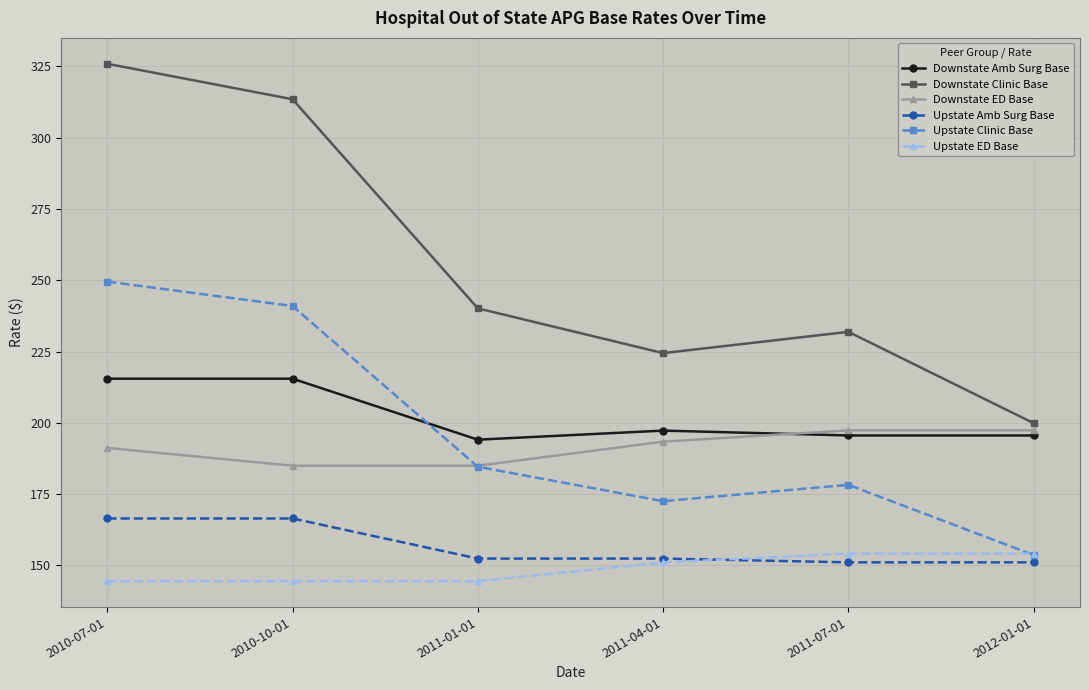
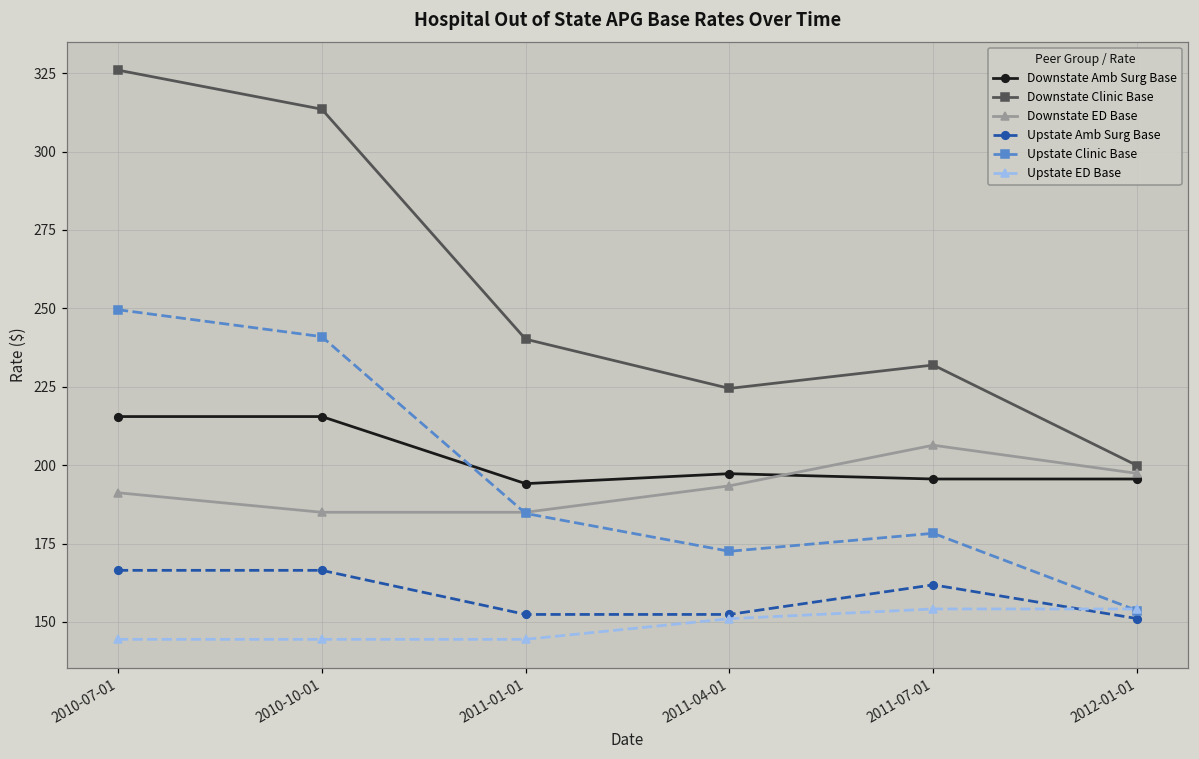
Downstate ED Base, 2011-07-01: 197 -> 206
Upstate Amb Surg Base, 2011-07-01: 151 -> 162
